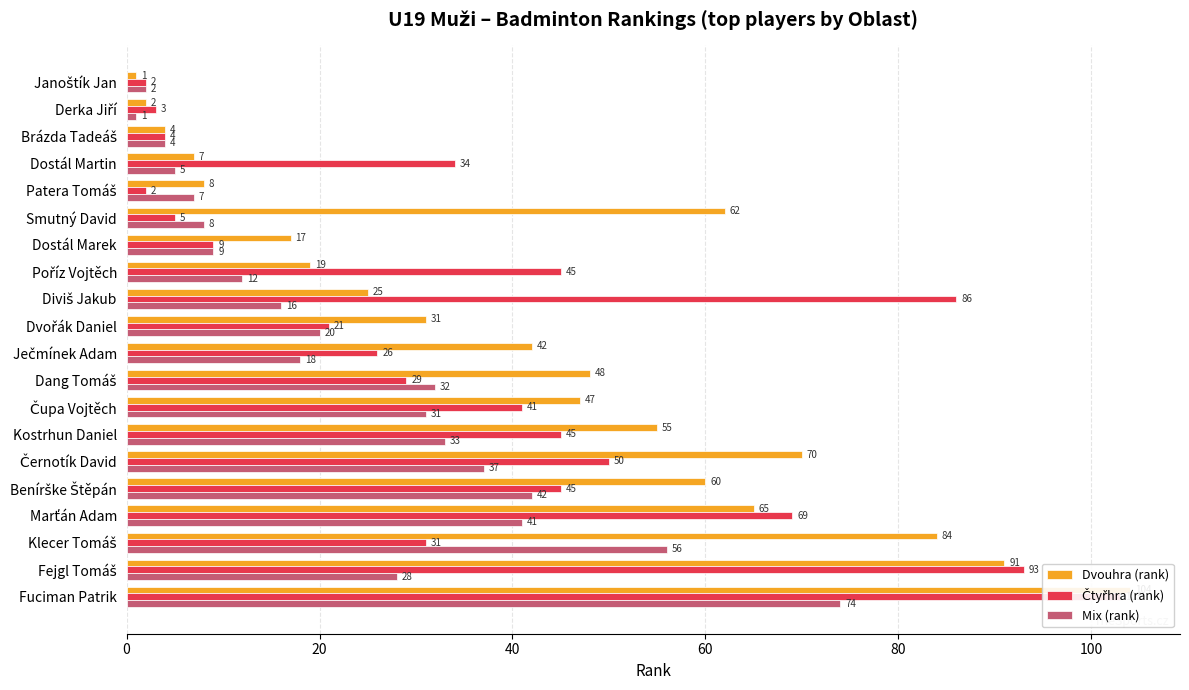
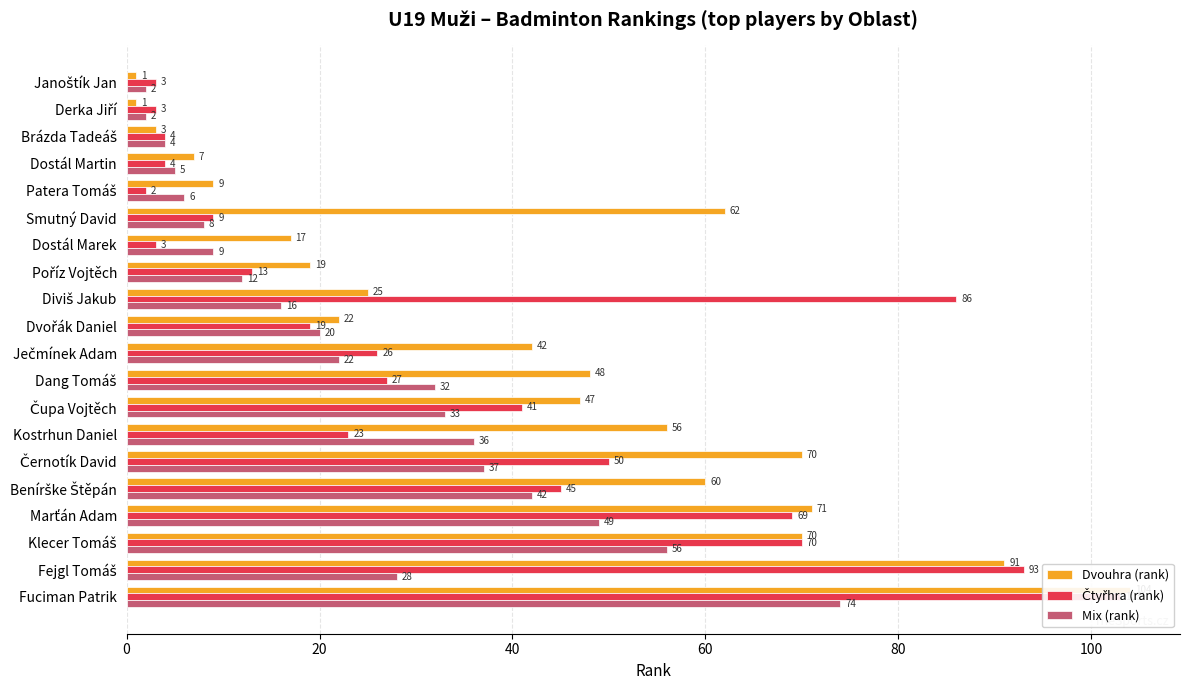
Čtyřhra (rank), Janoštík Jan: 2 -> 3
Dvouhra (rank), Derka Jiří: 2 -> 1
Mix (rank), Derka Jiří: 1 -> 2
Dvouhra (rank), Brázda Tadeáš: 4 -> 3
Čtyřhra (rank), Dostál Martin: 34 -> 4
Dvouhra (rank), Patera Tomáš: 8 -> 9
Mix (rank), Patera Tomáš: 7 -> 6
Čtyřhra (rank), Smutný David: 5 -> 9
Čtyřhra (rank), Dostál Marek: 9 -> 3
Čtyřhra (rank), Poříz Vojtěch: 45 -> 13
Dvouhra (rank), Dvořák Daniel: 31 -> 22
Čtyřhra (rank), Dvořák Daniel: 21 -> 19
Mix (rank), Ječmínek Adam: 18 -> 22
Čtyřhra (rank), Dang Tomáš: 29 -> 27
Mix (rank), Čupa Vojtěch: 31 -> 33
Dvouhra (rank), Kostrhun Daniel: 55 -> 56
Čtyřhra (rank), Kostrhun Daniel: 45 -> 23
Mix (rank), Kostrhun Daniel: 33 -> 36
Dvouhra (rank), Marťán Adam: 65 -> 71
Mix (rank), Marťán Adam: 41 -> 49
Dvouhra (rank), Klecer Tomáš: 84 -> 70
Čtyřhra (rank), Klecer Tomáš: 31 -> 70
